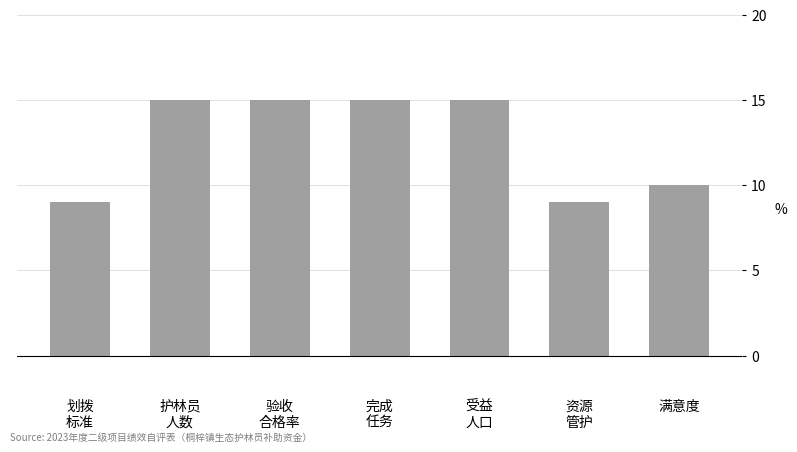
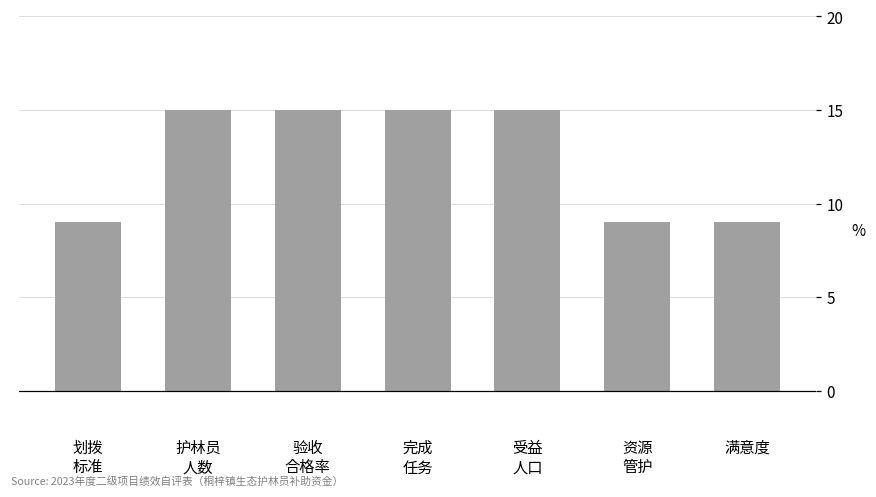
满意度: 10 -> 9
